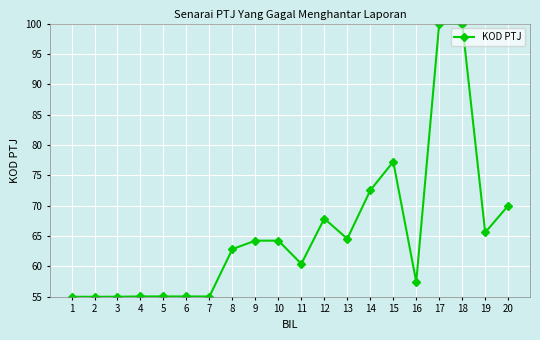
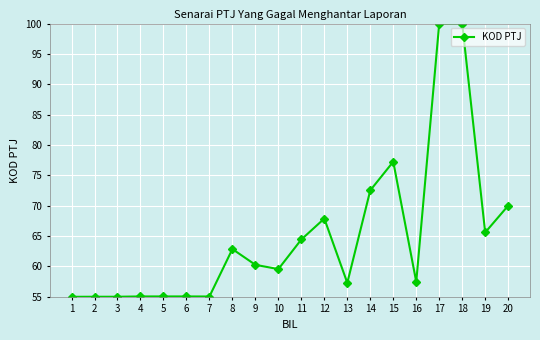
9: 64 -> 60
10: 64 -> 60
11: 60 -> 64
13: 65 -> 57
